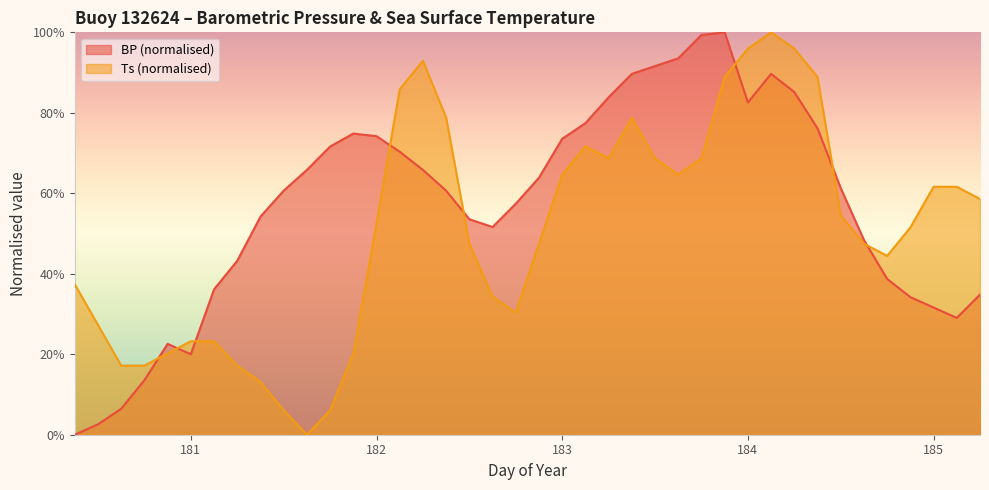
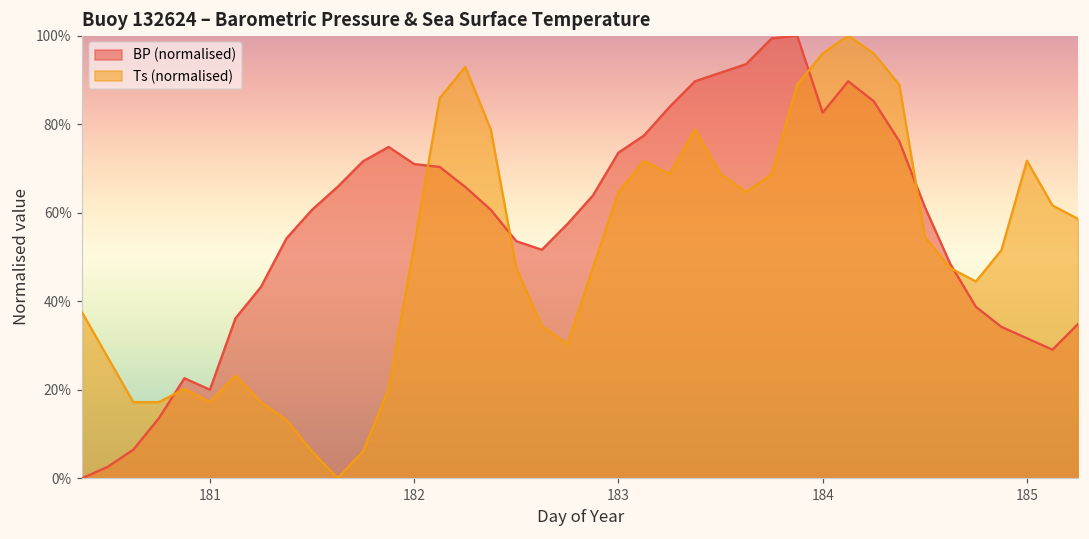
Ts (normalised), 181: 23% -> 17%
BP (normalised), 182: 74% -> 71%
Ts (normalised), 185: 62% -> 72%
